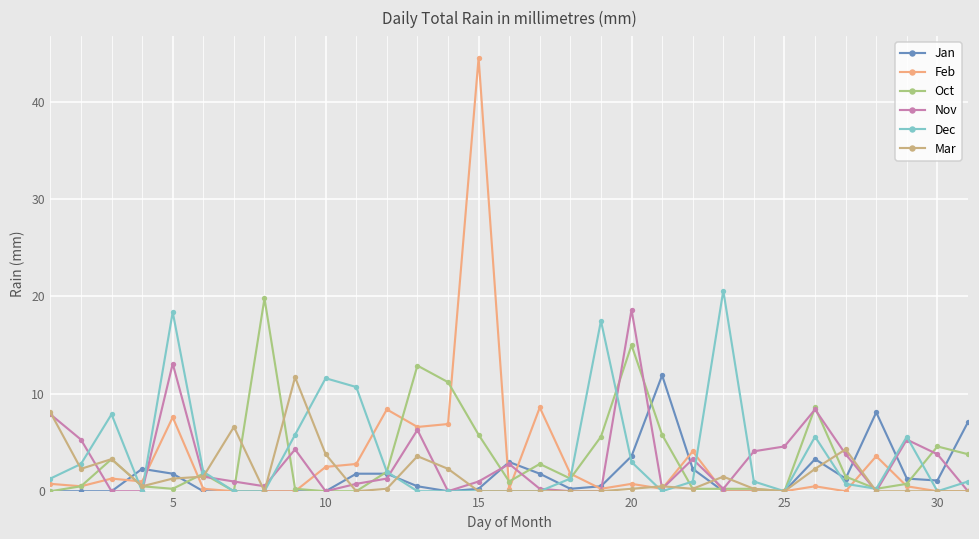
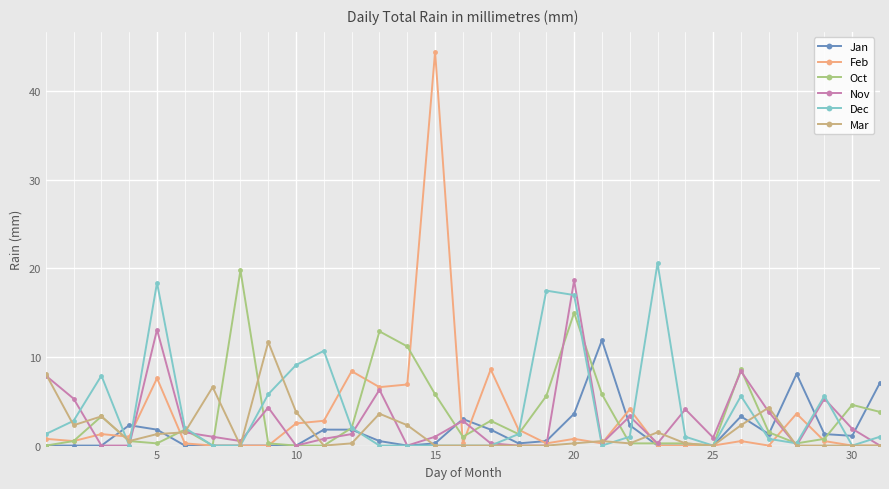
Dec, 10: 12 -> 9
Dec, 20: 3 -> 17
Nov, 25: 5 -> 1
Nov, 30: 4 -> 2
